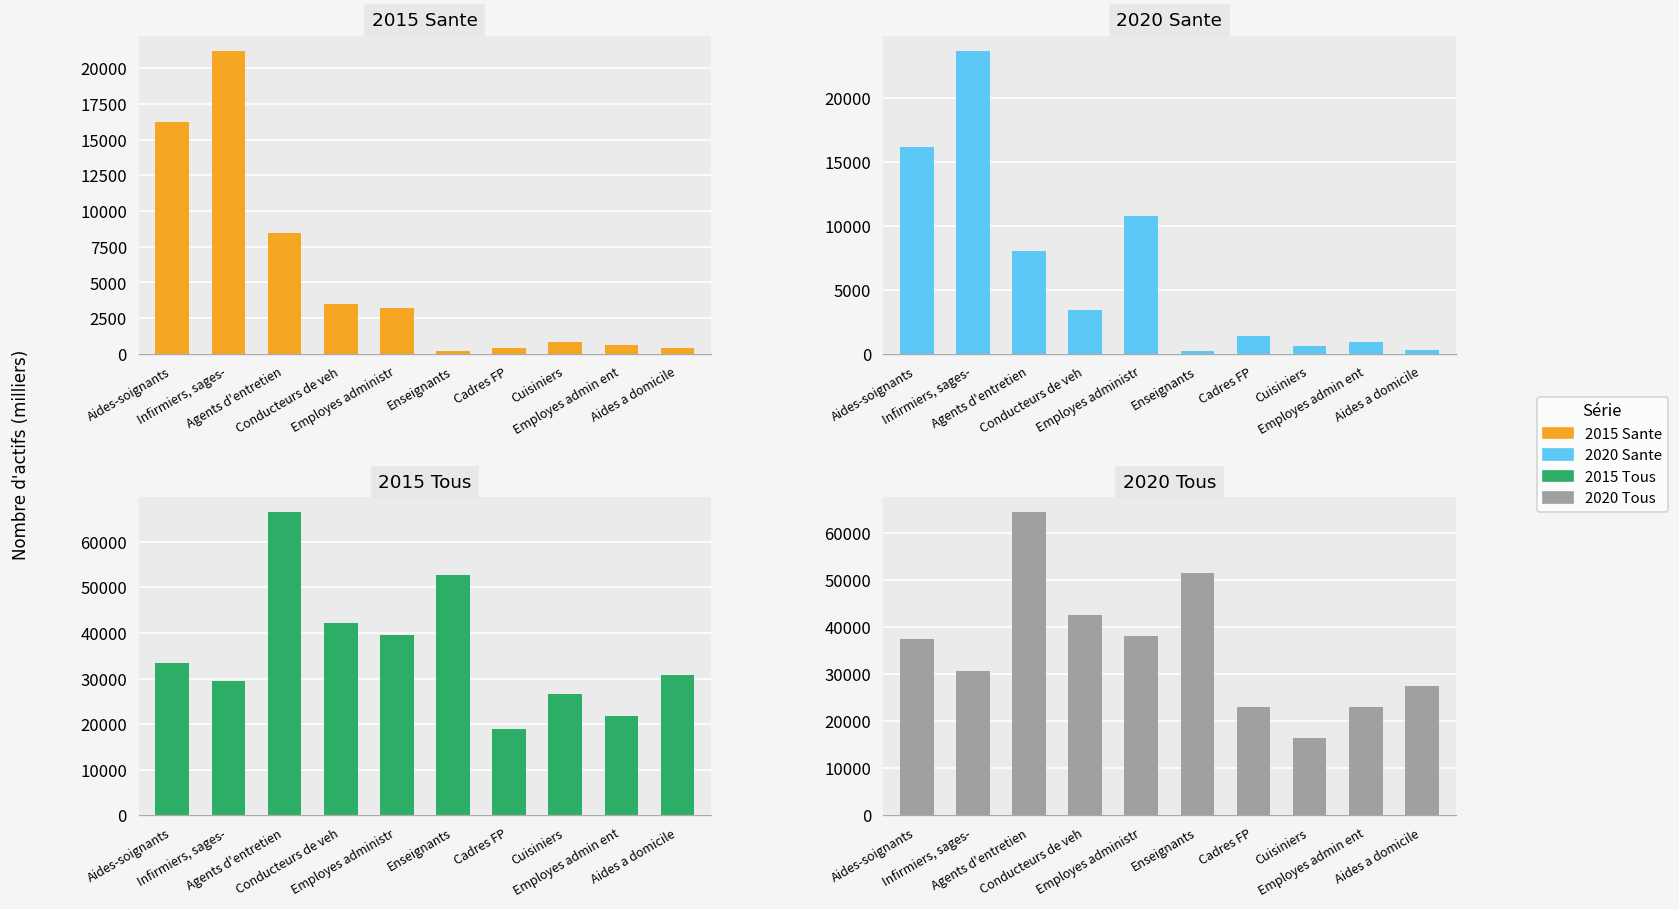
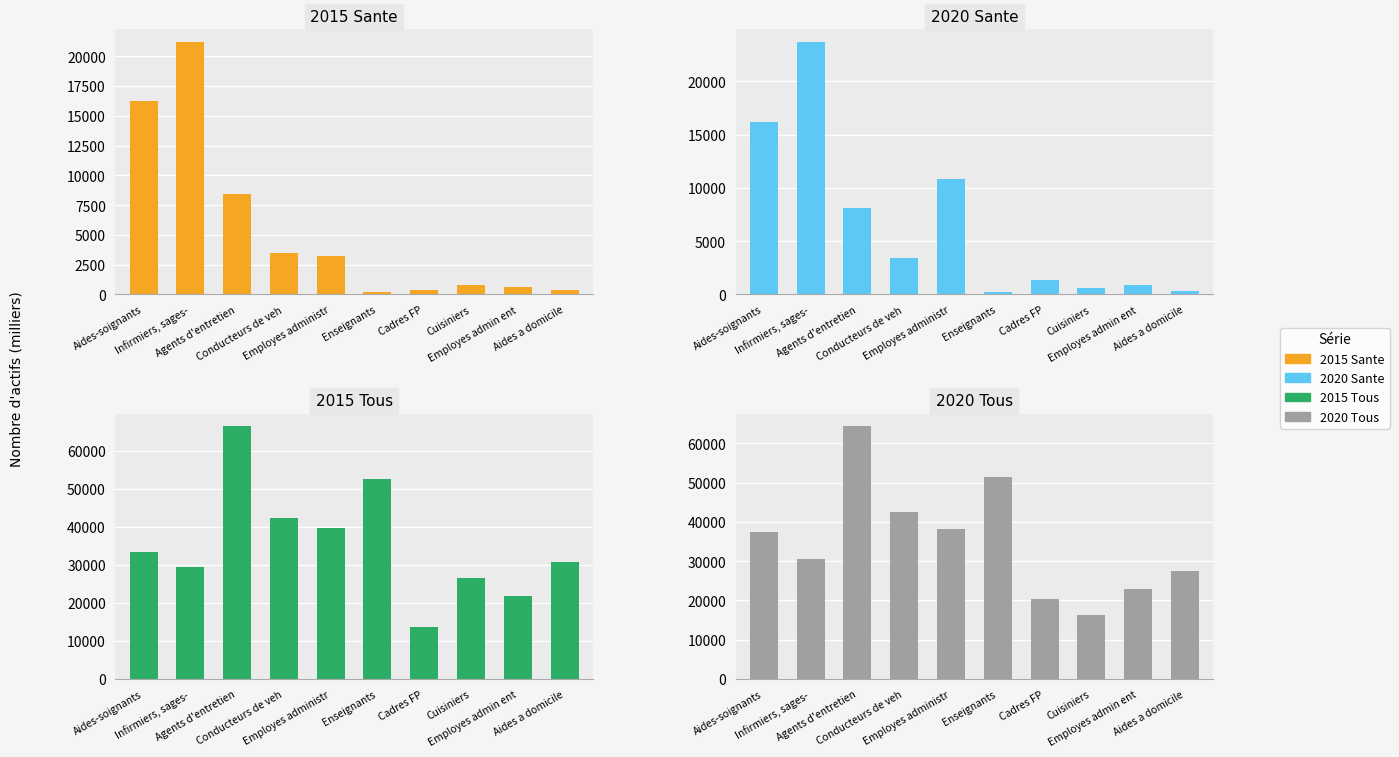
2015 Tous, Cadres FP: 19000 -> 14000
2020 Tous, Cadres FP: 23000 -> 20000
